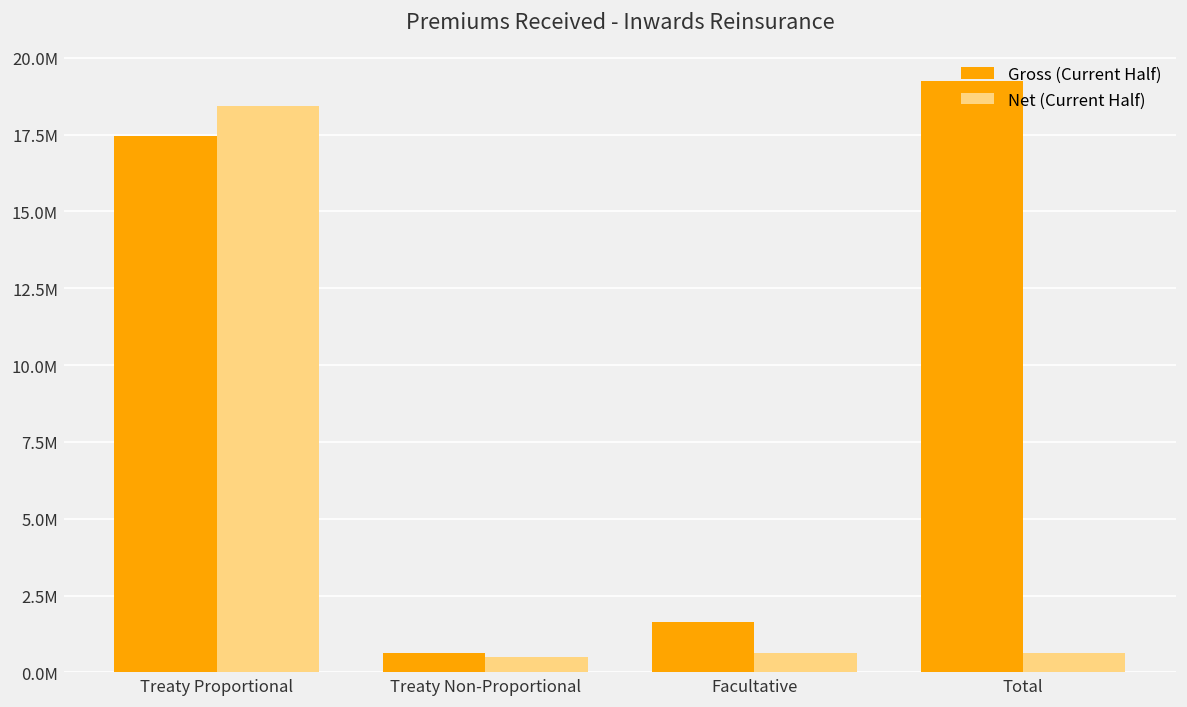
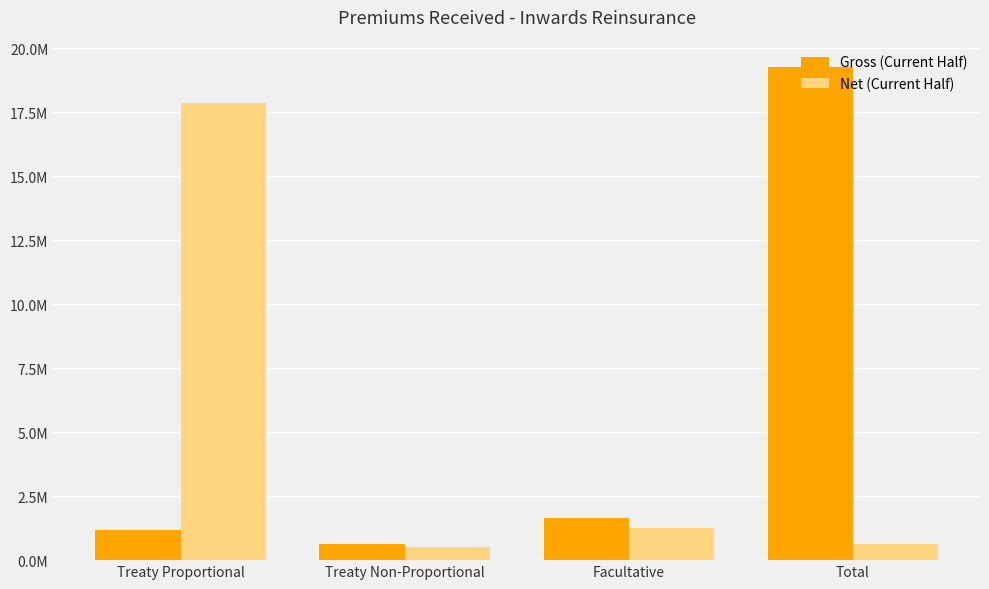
Gross (Current Half), Treaty Proportional: 17500000 -> 1200000
Net (Current Half), Treaty Proportional: 18400000 -> 17800000
Net (Current Half), Facultative: 600000 -> 1300000
